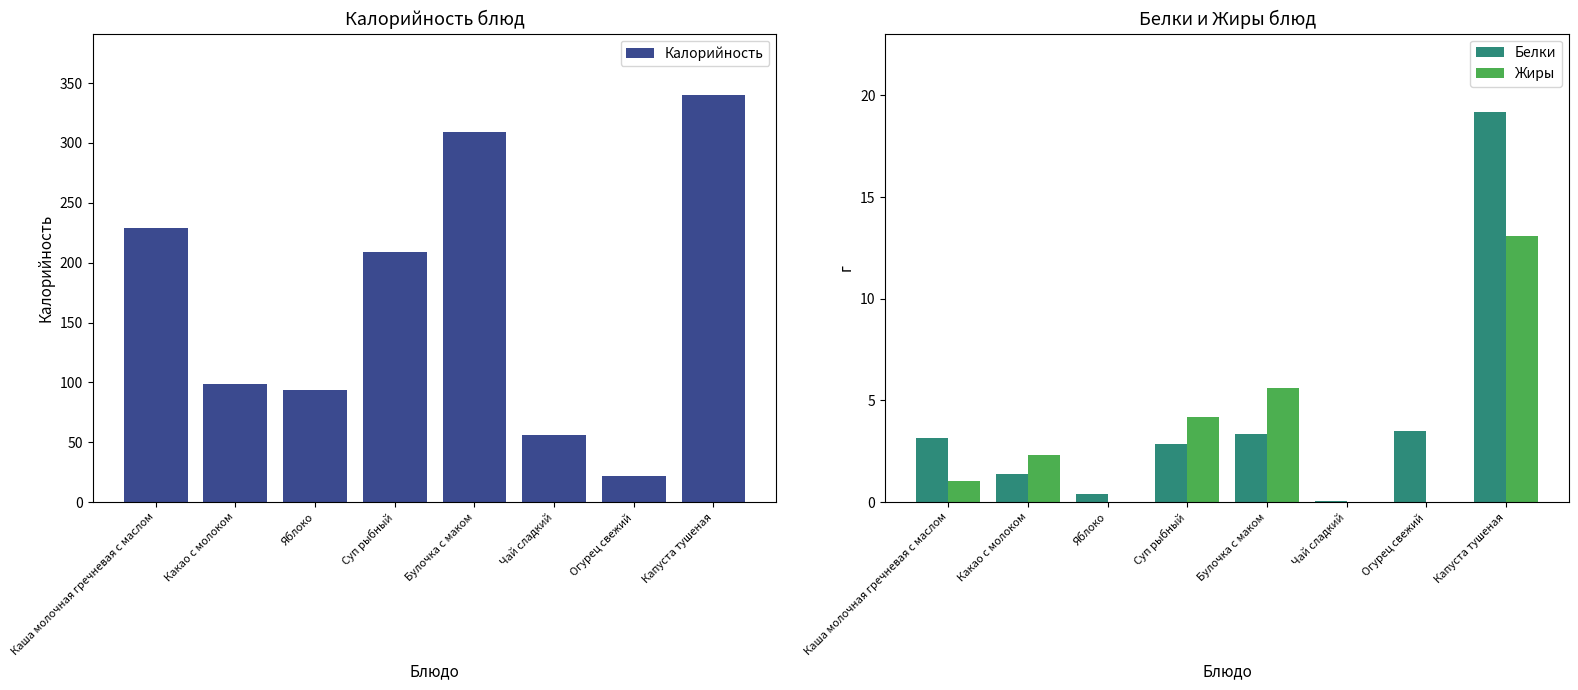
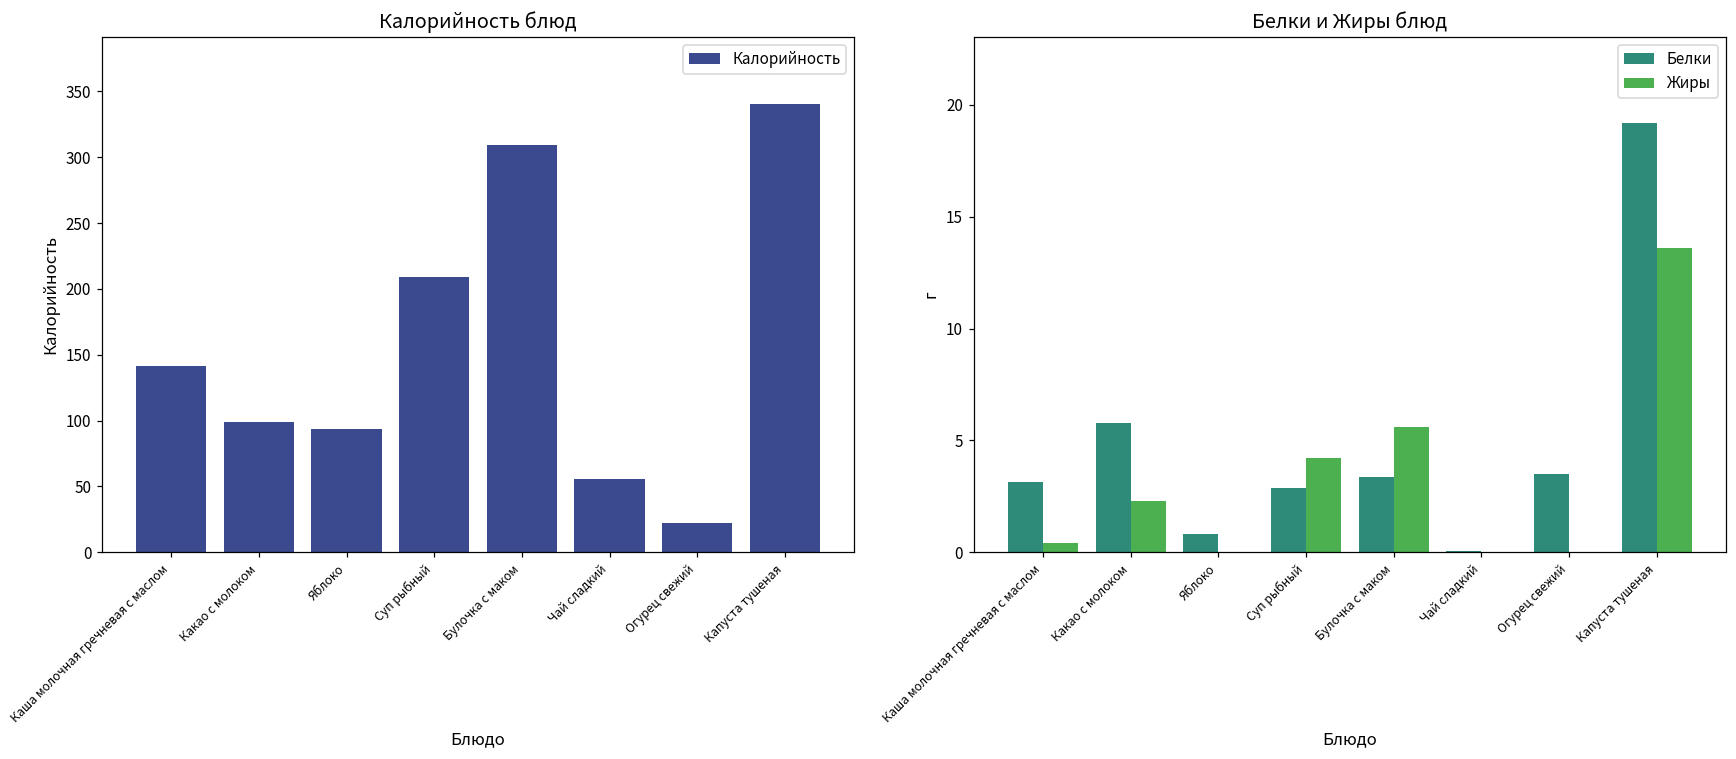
Калорийность блюд, Каша молочная гречневая с маслом: 229 -> 141
Белки и Жиры блюд, Жиры, Каша молочная гречневая с маслом: 1.0 -> 0.4
Белки и Жиры блюд, Белки, Какао с молоком: 1.4 -> 5.8
Белки и Жиры блюд, Белки, Яблоко: 0.4 -> 0.8
Белки и Жиры блюд, Жиры, Капуста тушеная: 13.1 -> 13.6
